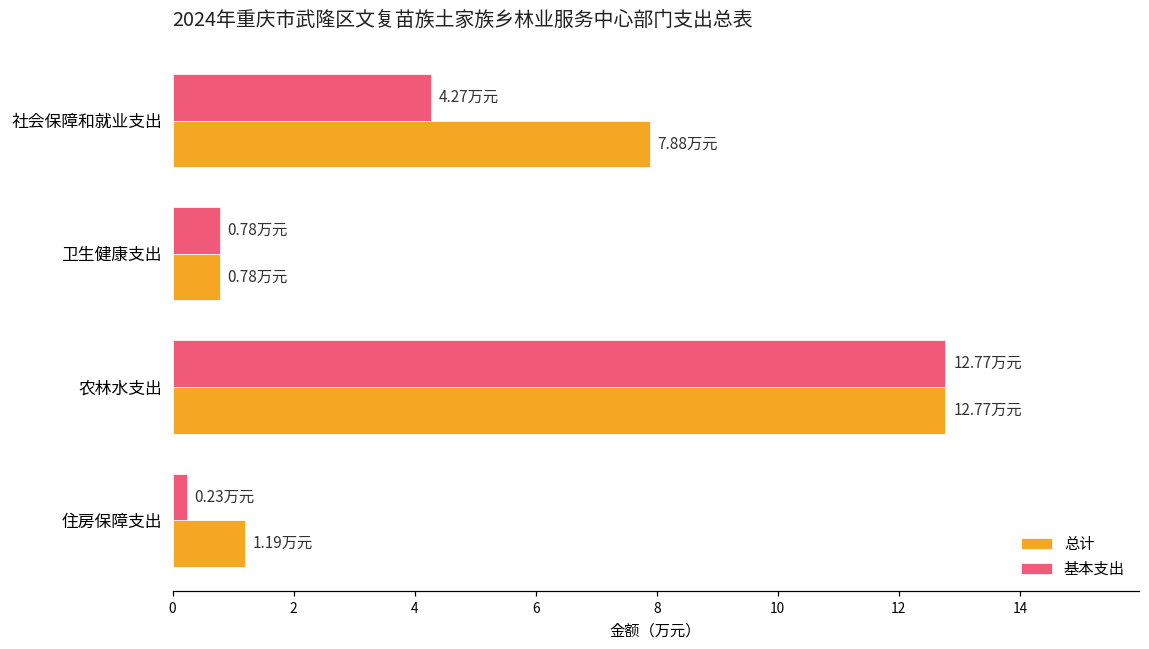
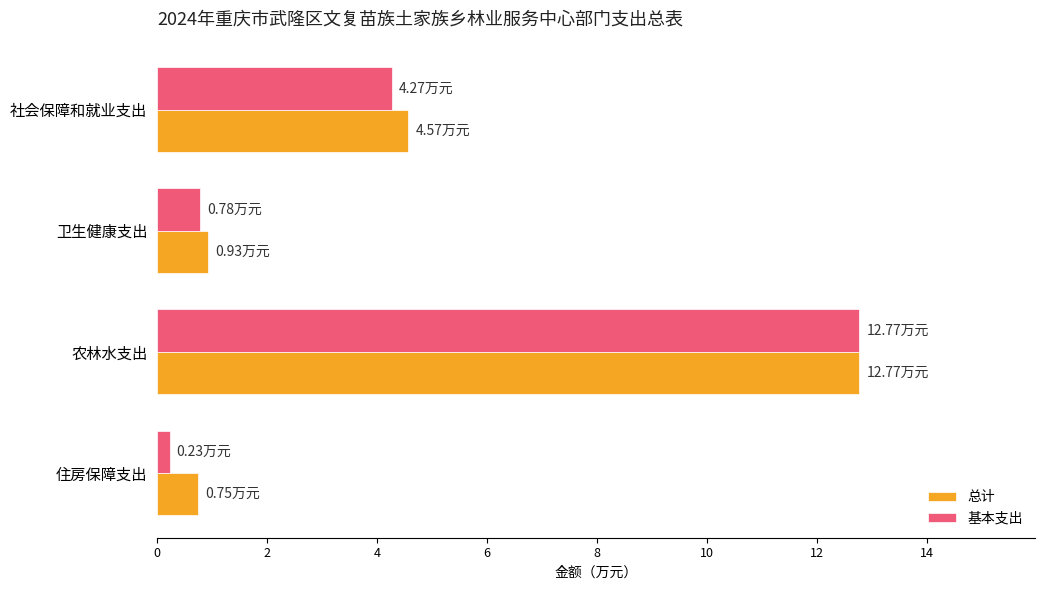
总计, 社会保障和就业支出: 7.88 -> 4.57
总计, 卫生健康支出: 0.78 -> 0.93
总计, 住房保障支出: 1.19 -> 0.75
